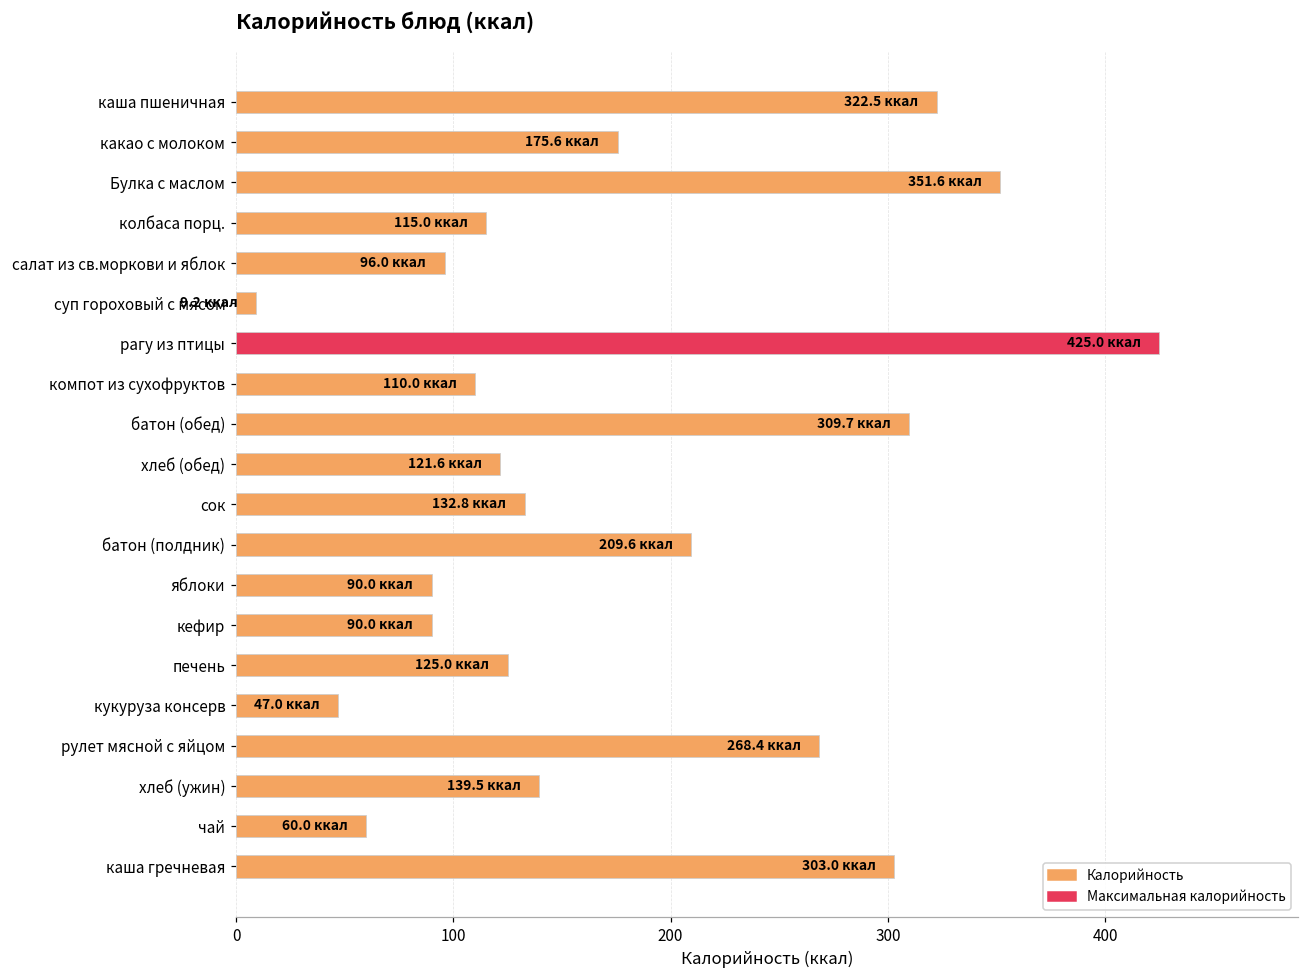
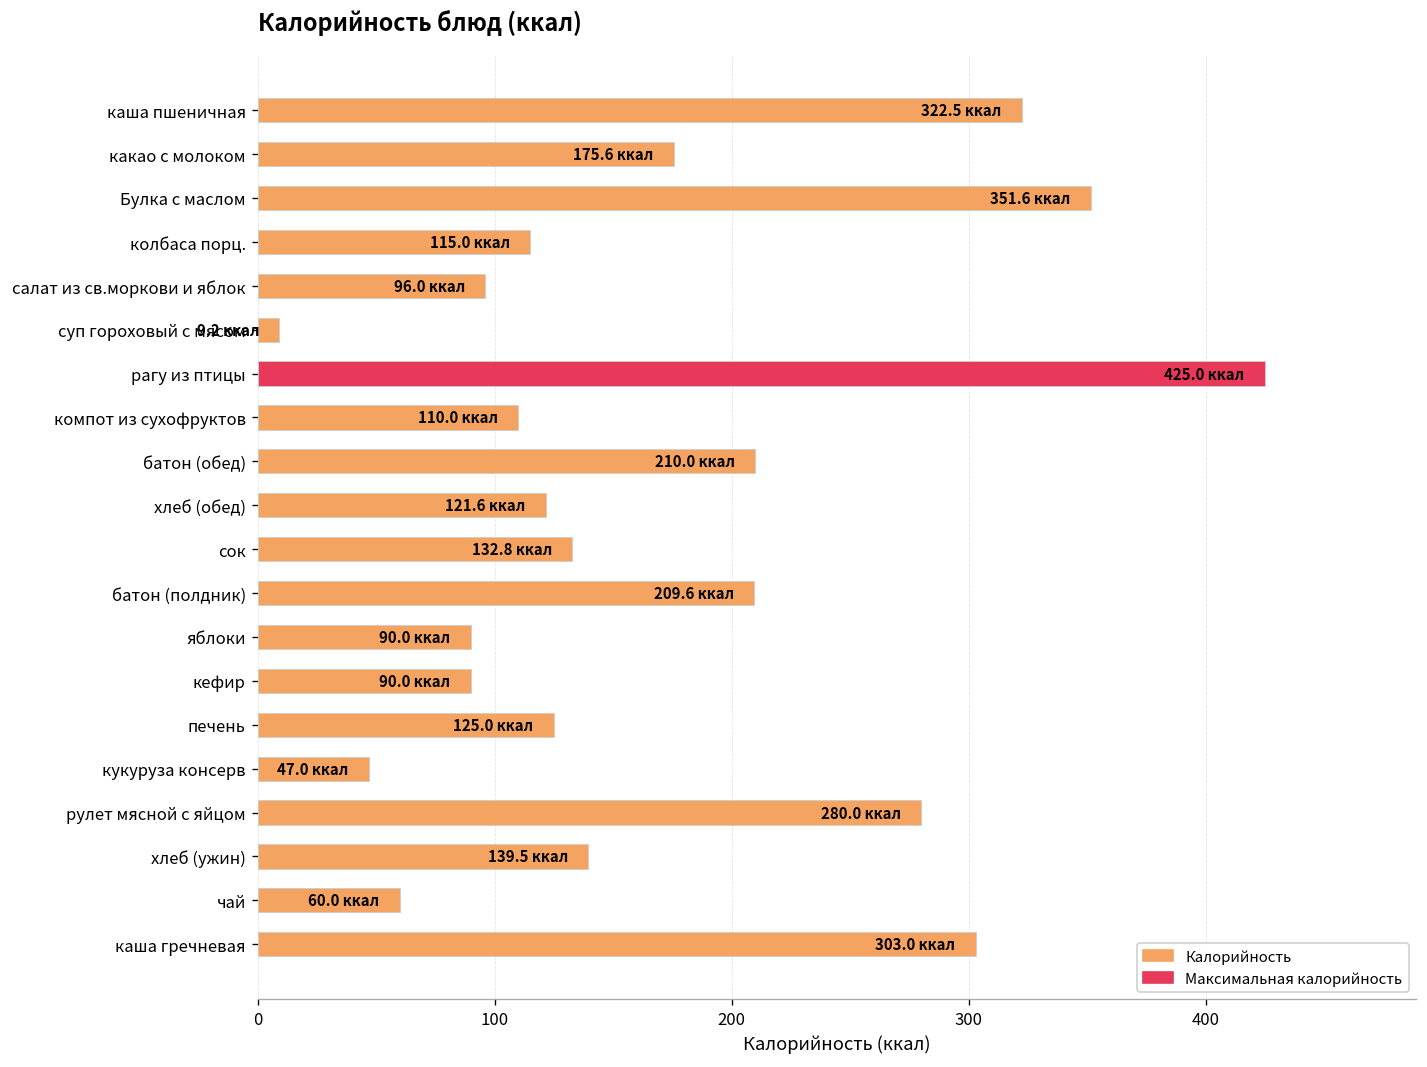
батон (обед): 309.7 -> 210.0
рулет мясной с яйцом: 268.4 -> 280.0
